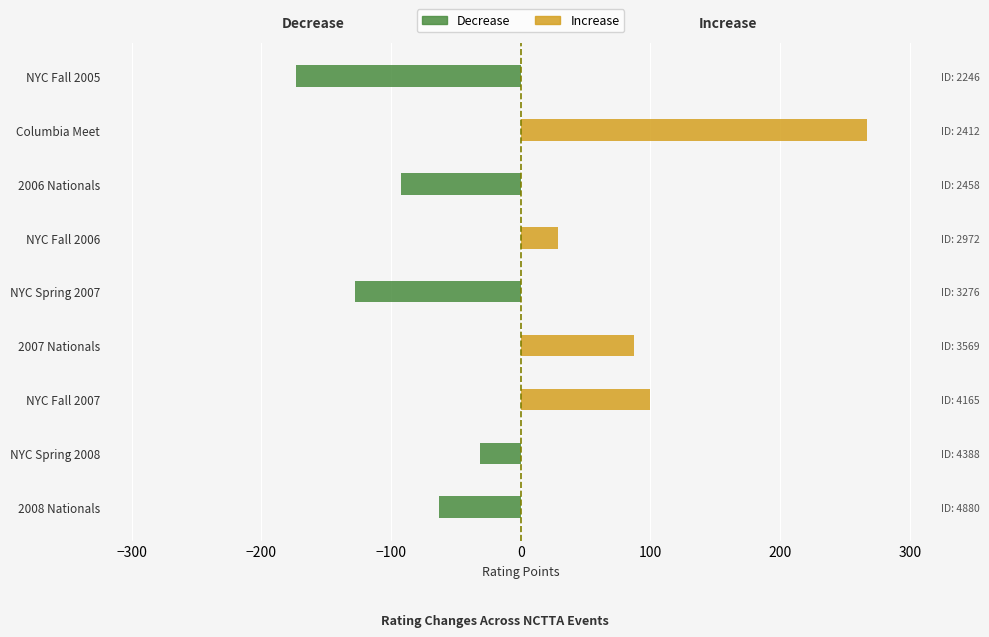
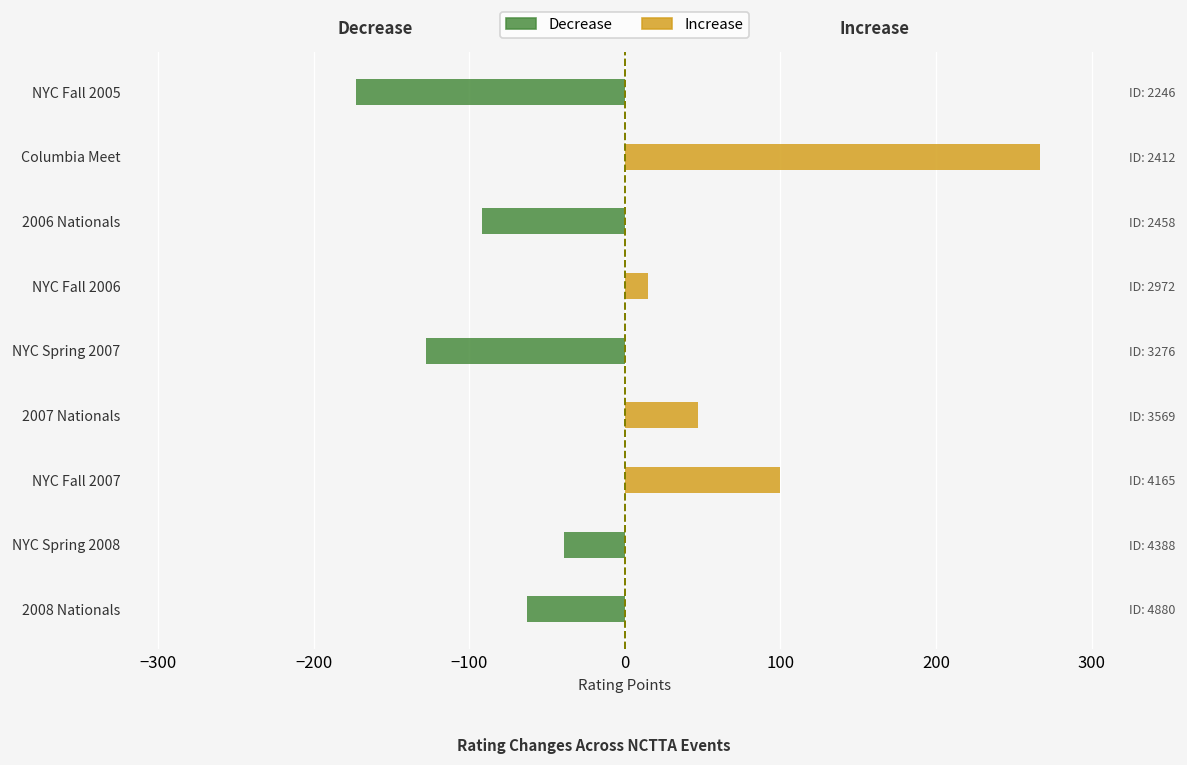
Increase, NYC Fall 2006: 29 -> 15
Increase, 2007 Nationals: 87 -> 47
Decrease, NYC Spring 2008: -31 -> -39
